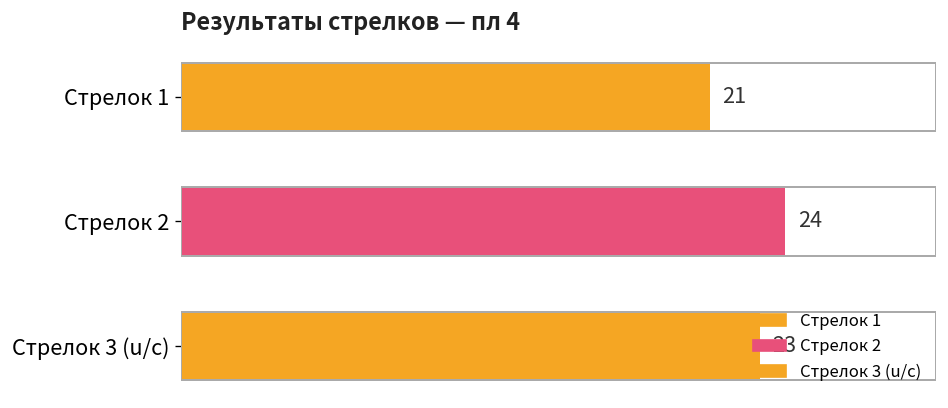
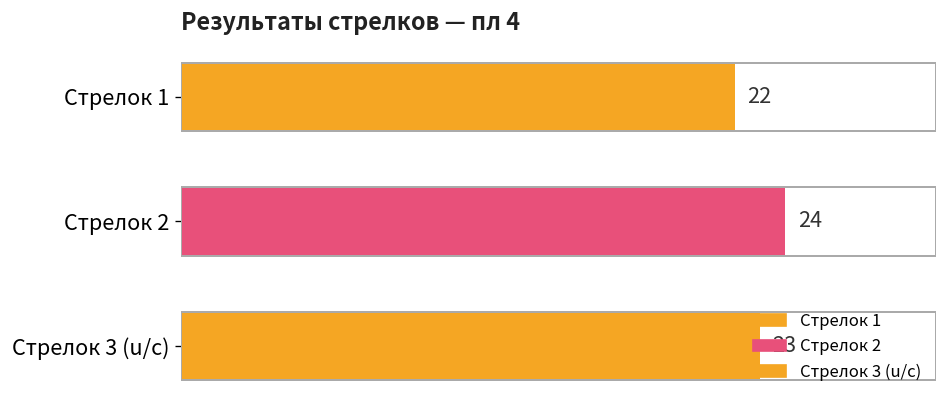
Стрелок 1: 21 -> 22
